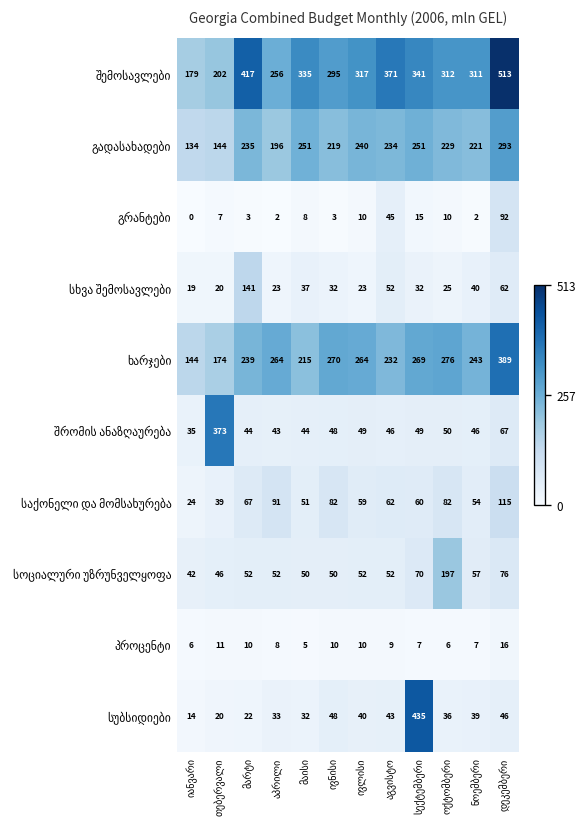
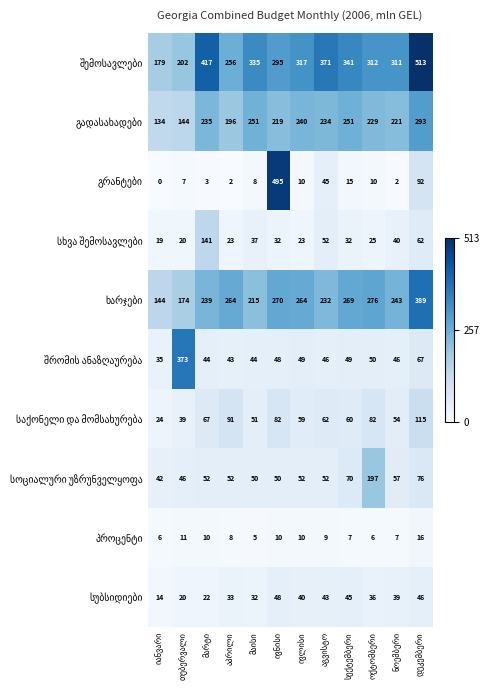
გრანტები, ივნისი: 3 -> 495
სუბსიდიები, სექტემბერი: 435 -> 45
